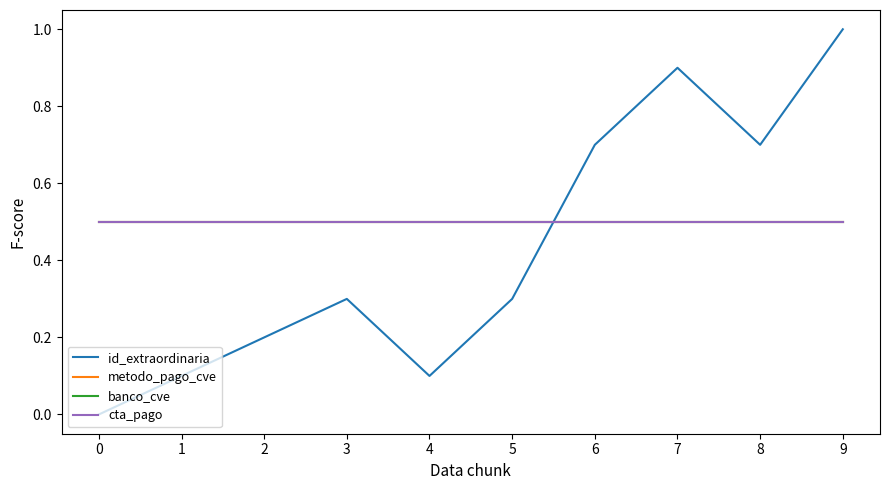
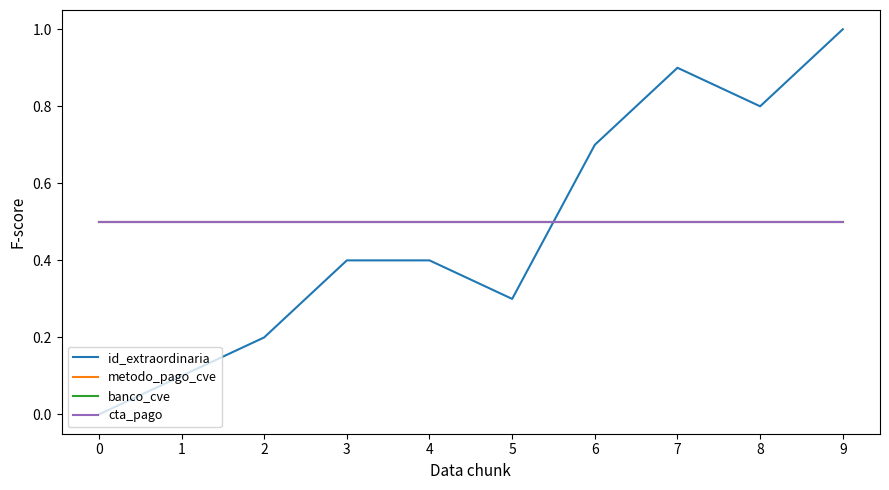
id_extraordinaria, 3: 0.30 -> 0.40
id_extraordinaria, 4: 0.10 -> 0.40
id_extraordinaria, 8: 0.70 -> 0.80
